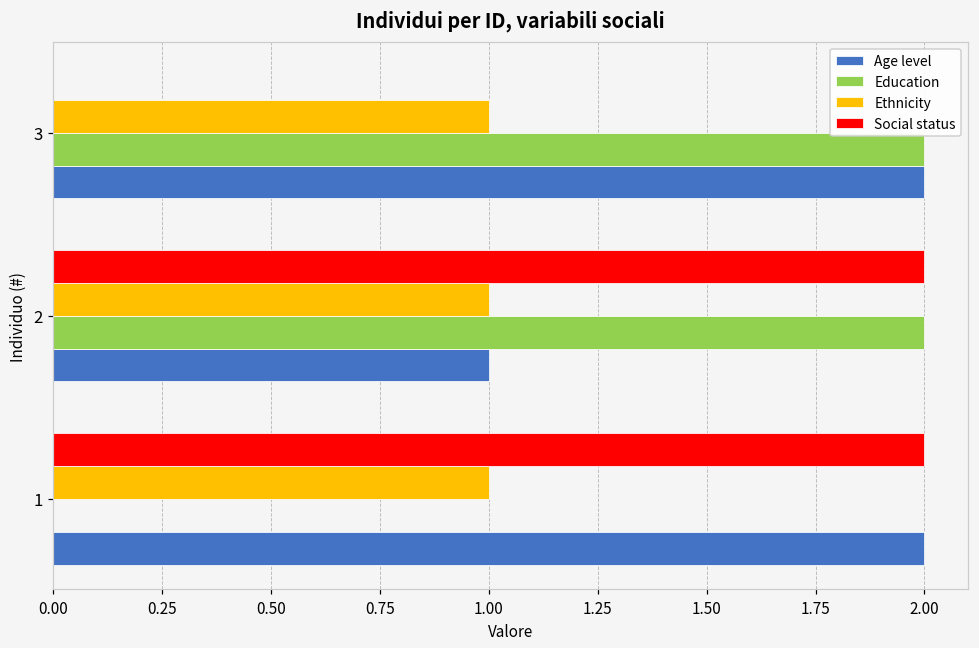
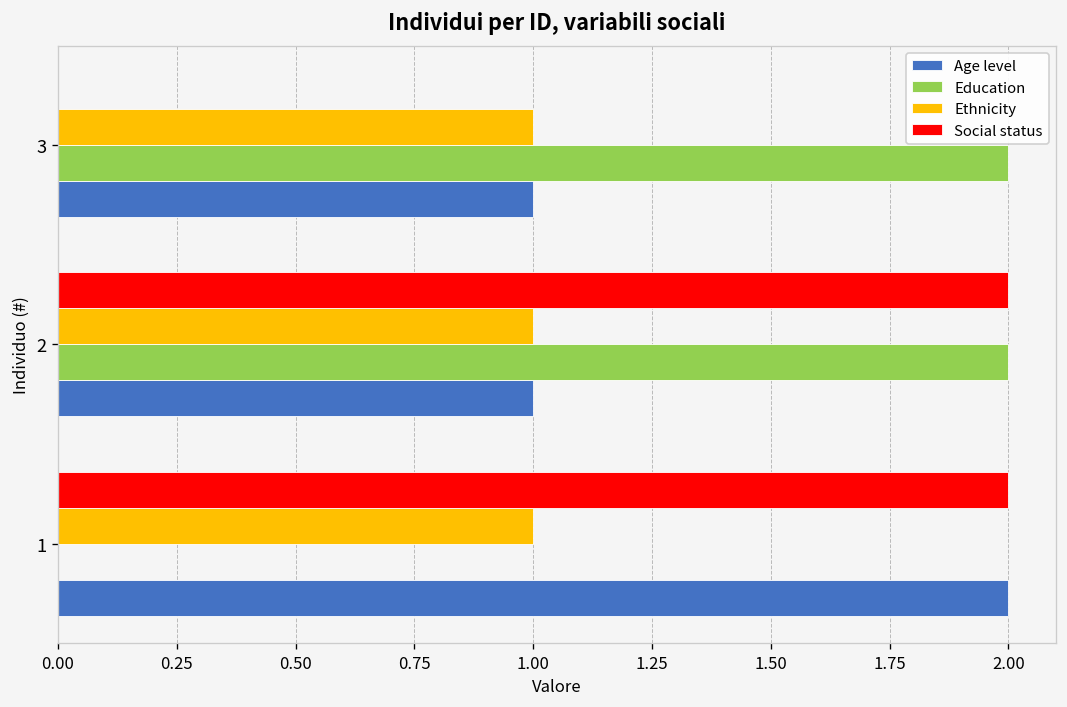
Age level, 3: 2 -> 1
